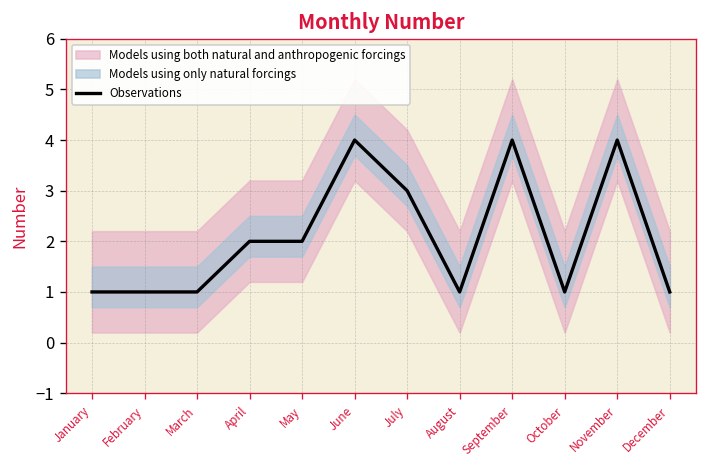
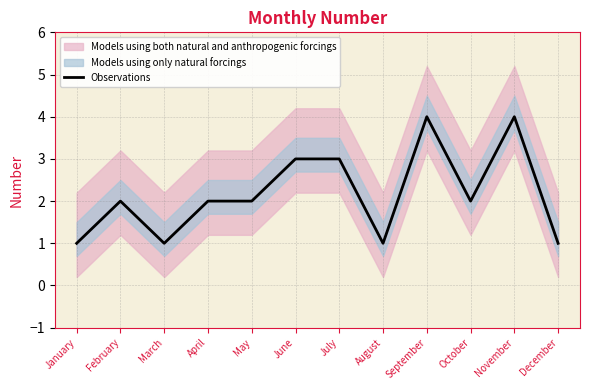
Observations, February: 1 -> 2
Observations, June: 4 -> 3
Observations, October: 1 -> 2
